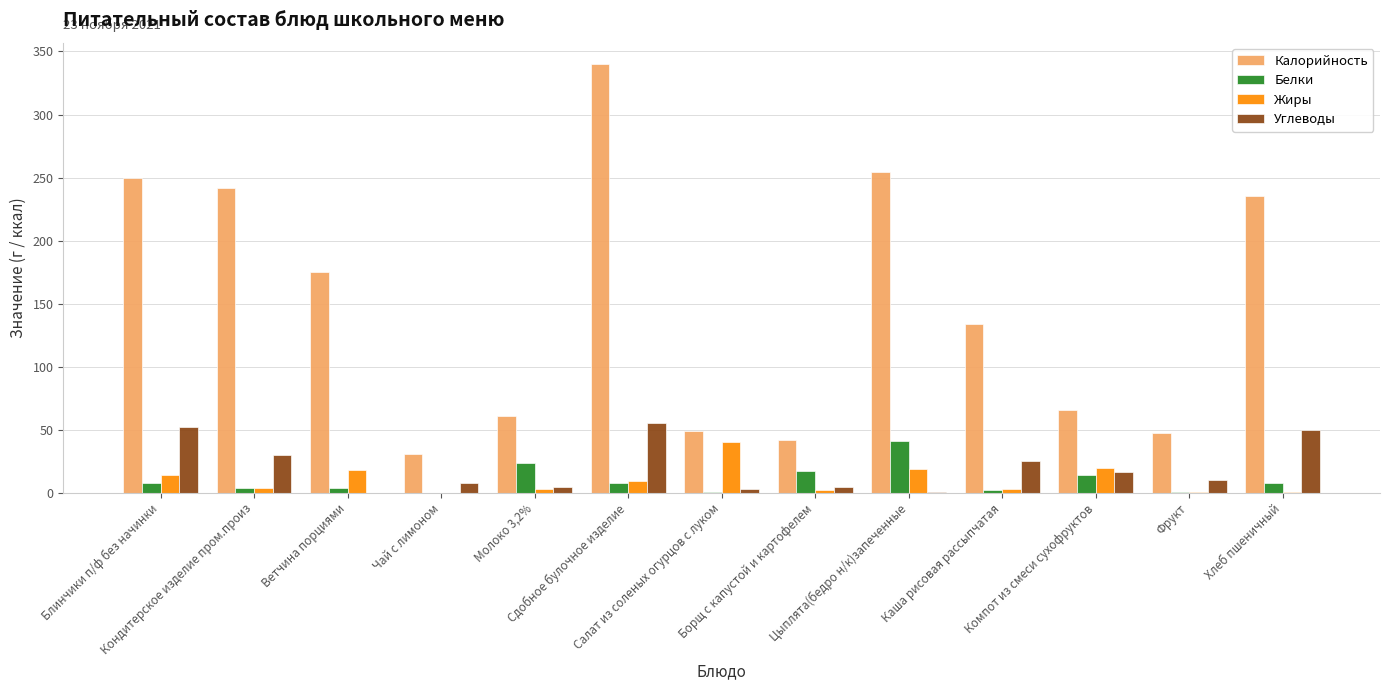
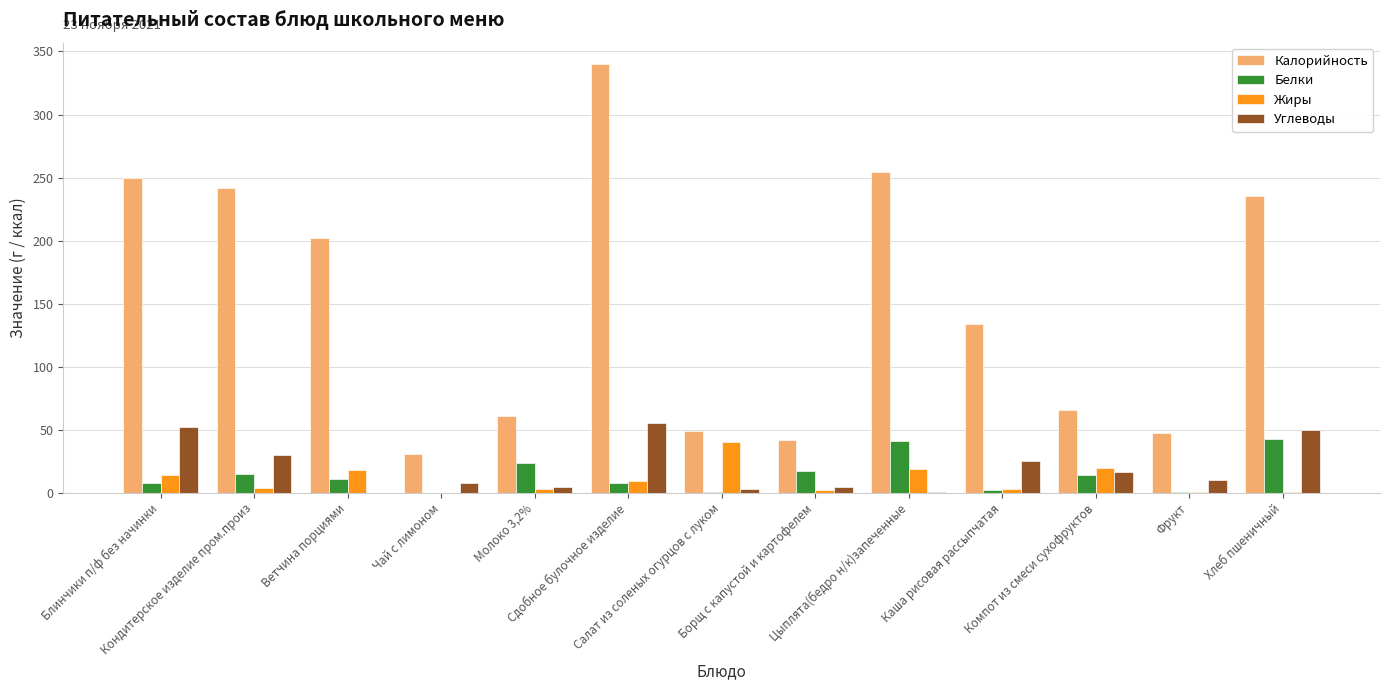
Белки, Кондитерское изделие пром.произ: 4 -> 15
Калорийность, Ветчина порциями: 175 -> 202
Белки, Ветчина порциями: 4 -> 11
Белки, Хлеб пшеничный: 8 -> 42
